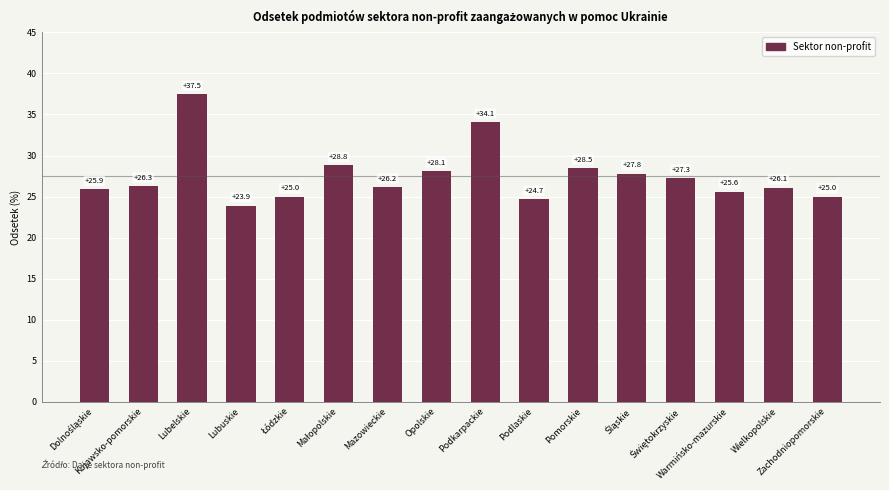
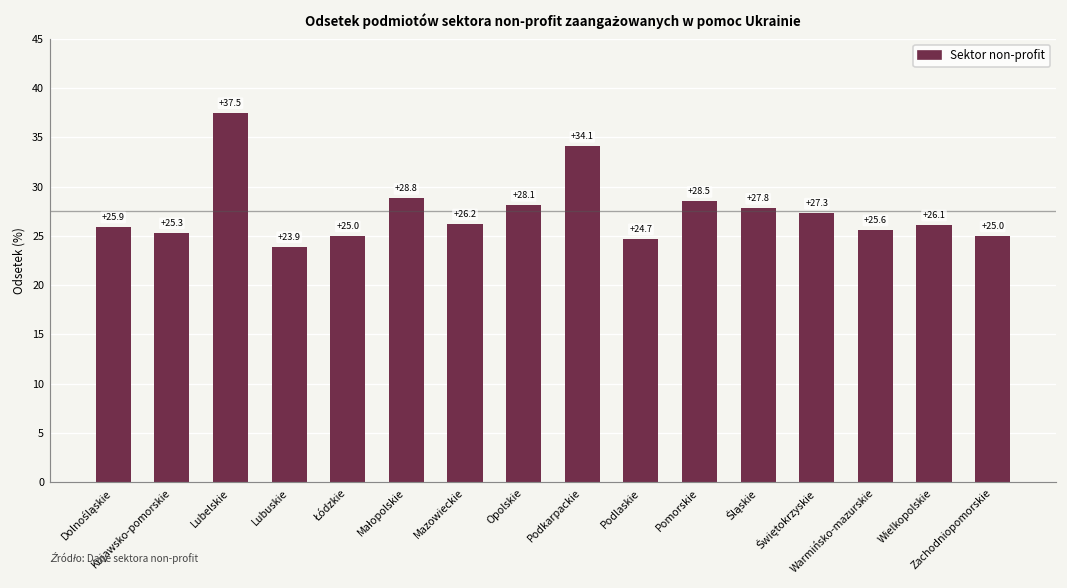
Kujawsko-pomorskie: +26.3 -> +25.3
